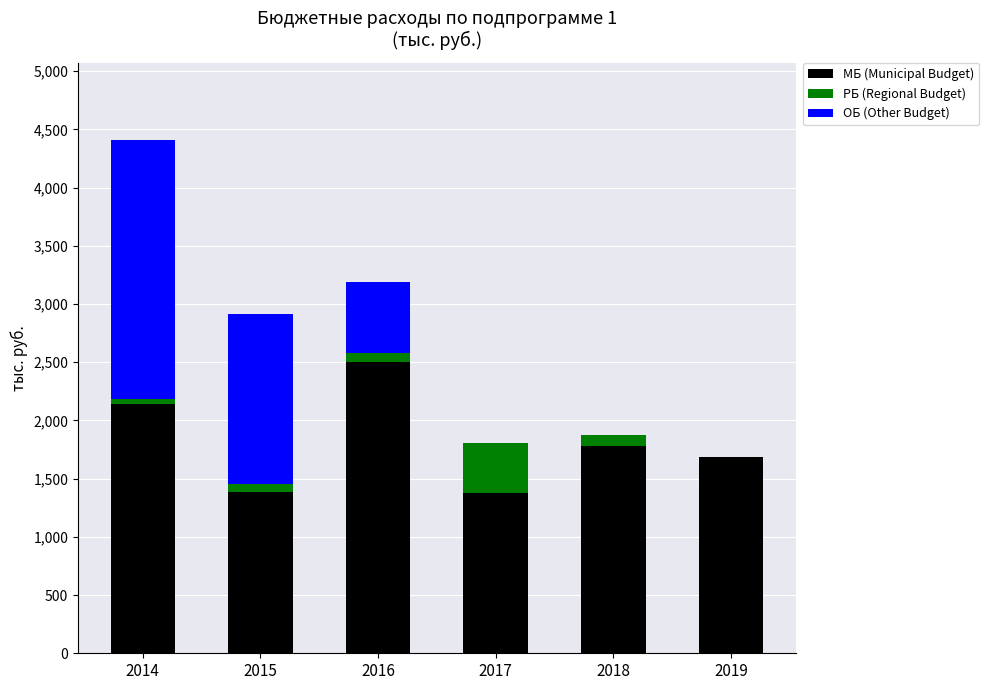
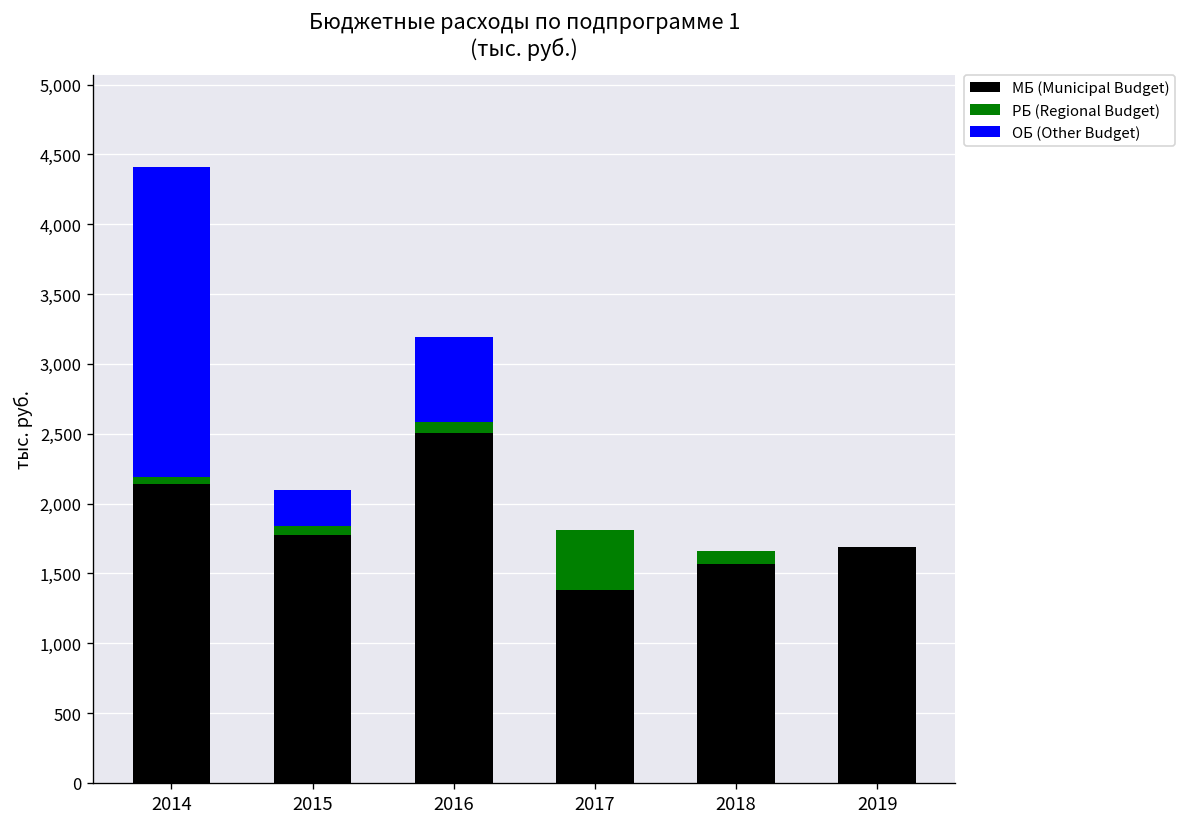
МБ (Municipal Budget), 2015: 1,380 -> 1,770
ОБ (Other Budget), 2015: 1,460 -> 260
МБ (Municipal Budget), 2018: 1,780 -> 1,570
